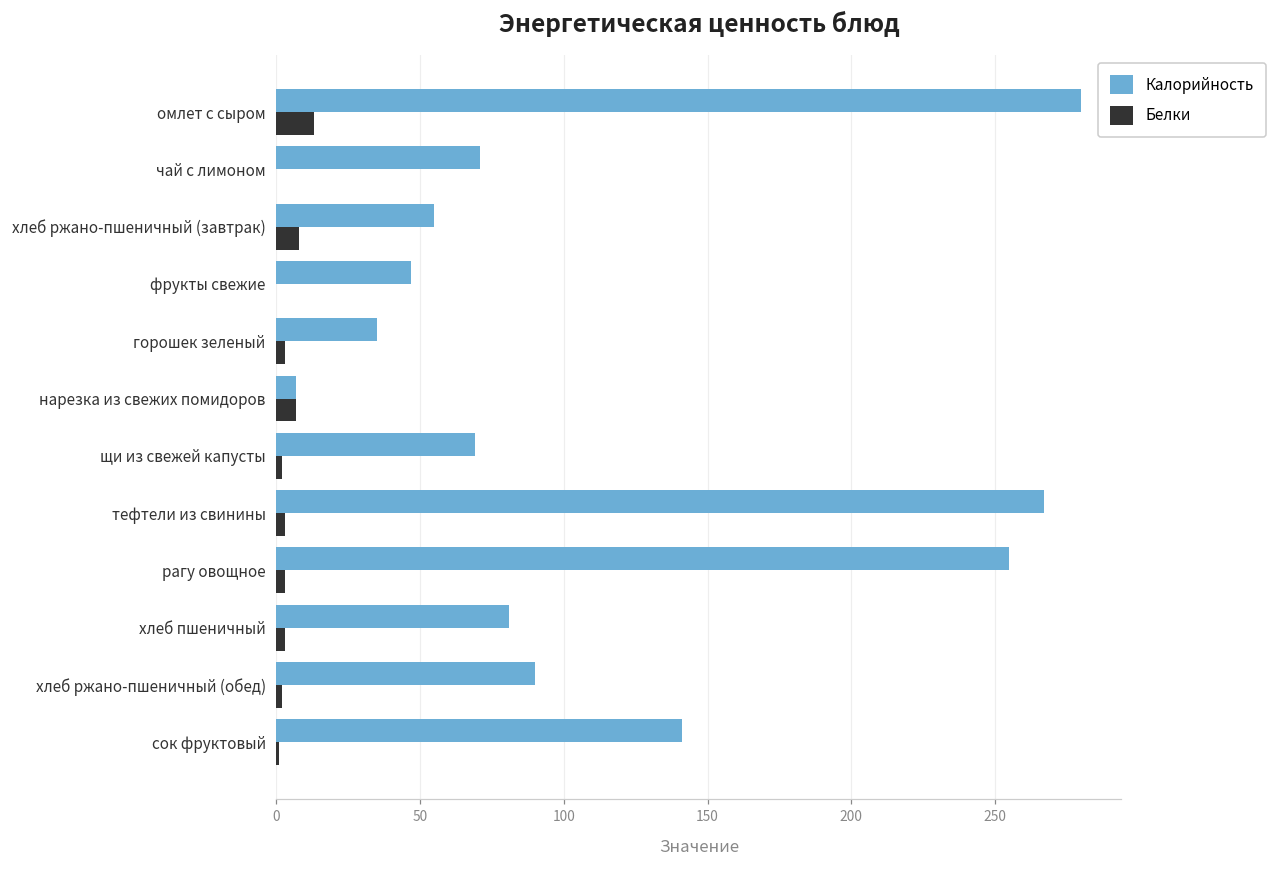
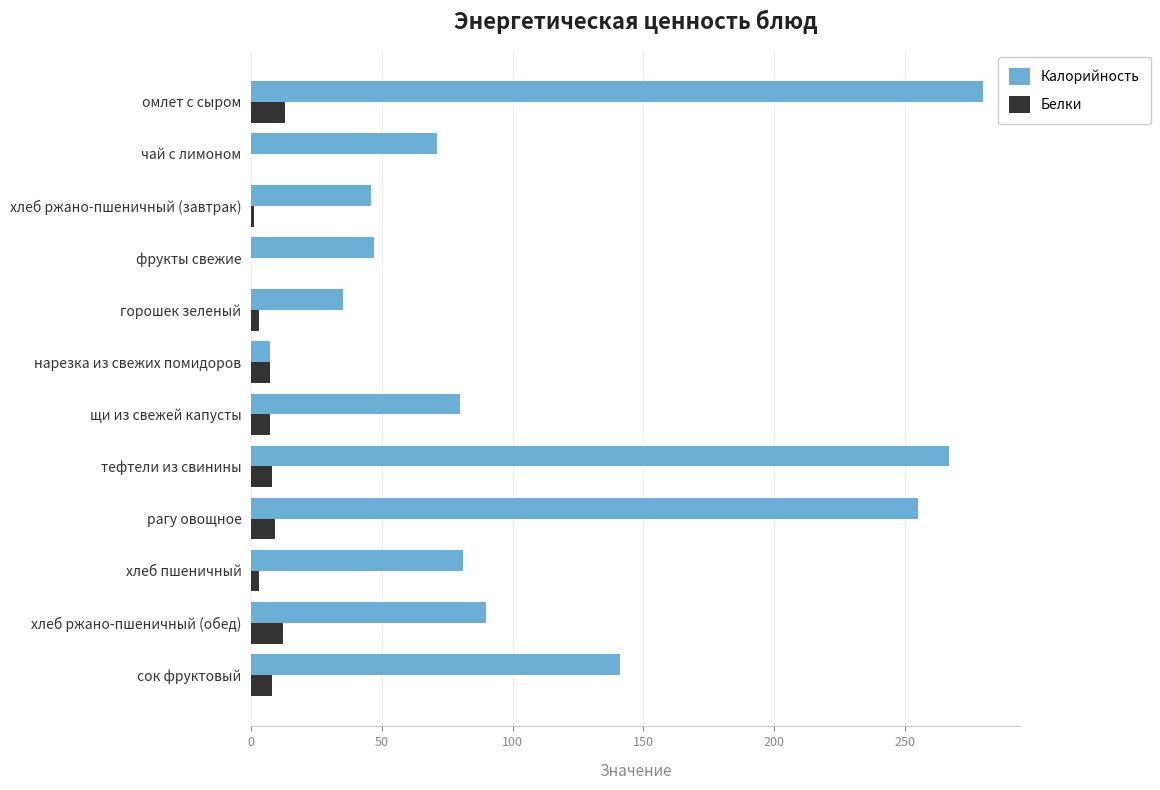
Калорийность, хлеб ржано-пшеничный (завтрак): 55 -> 46
Белки, хлеб ржано-пшеничный (завтрак): 8 -> 1
Калорийность, щи из свежей капусты: 69 -> 80
Белки, щи из свежей капусты: 2 -> 7
Белки, тефтели из свинины: 3 -> 8
Белки, рагу овощное: 3 -> 9
Белки, хлеб ржано-пшеничный (обед): 2 -> 12
Белки, сок фруктовый: 1 -> 8
